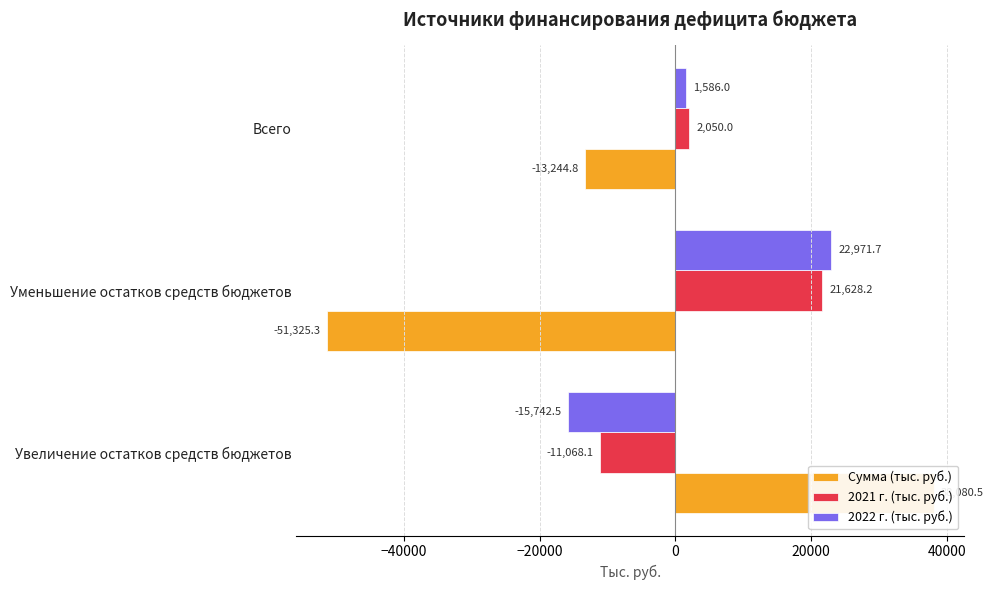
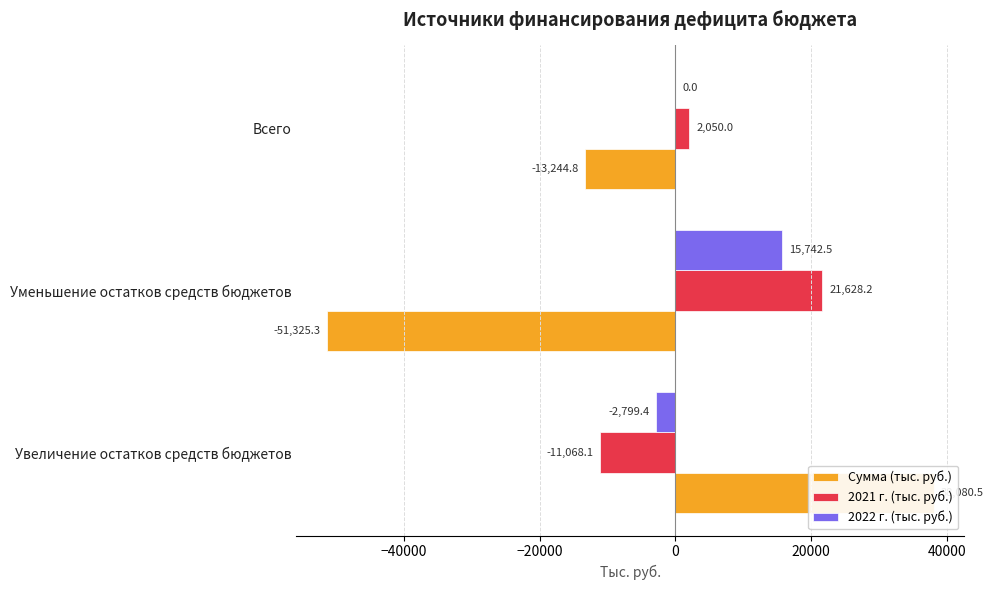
2022 г. (тыс. руб.), Всего: 1,586.0 -> 0.0
2022 г. (тыс. руб.), Уменьшение остатков средств бюджетов: 22,971.7 -> 15,742.5
2022 г. (тыс. руб.), Увеличение остатков средств бюджетов: -15,742.5 -> -2,799.4
